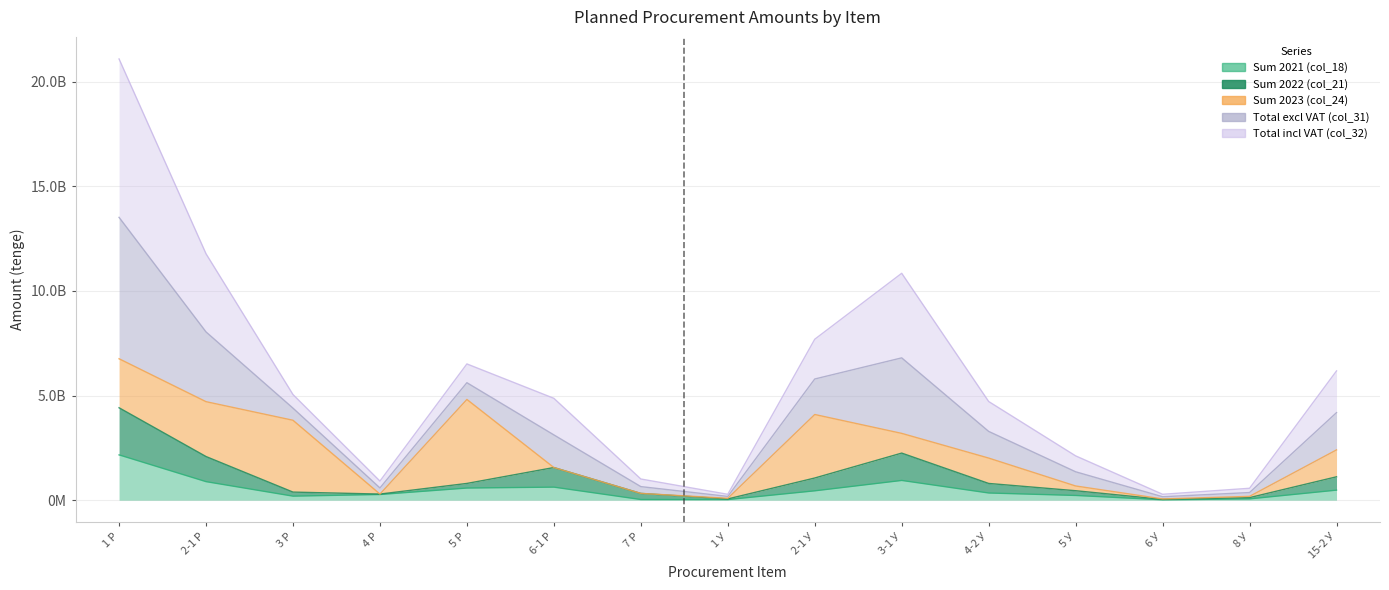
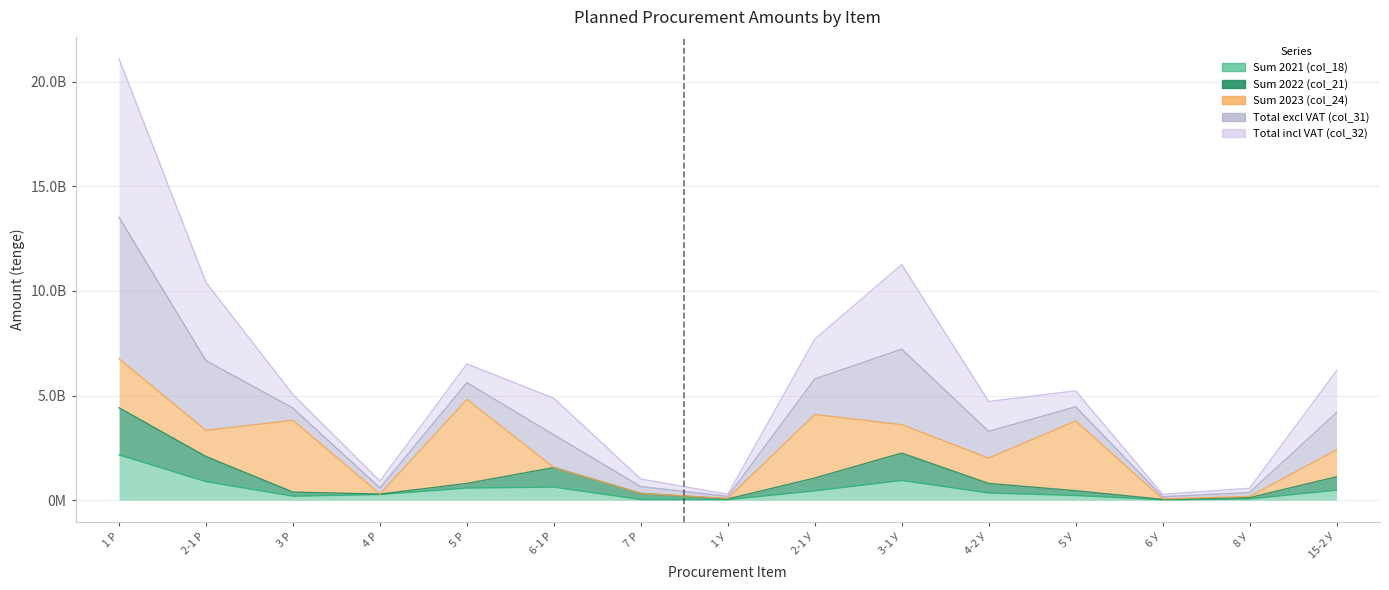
Sum 2023 (col_24), 2-1 Р: 2600000000 -> 1200000000
Sum 2023 (col_24), 3-1 У: 900000000 -> 1400000000
Sum 2023 (col_24), 5 У: 200000000 -> 3300000000
